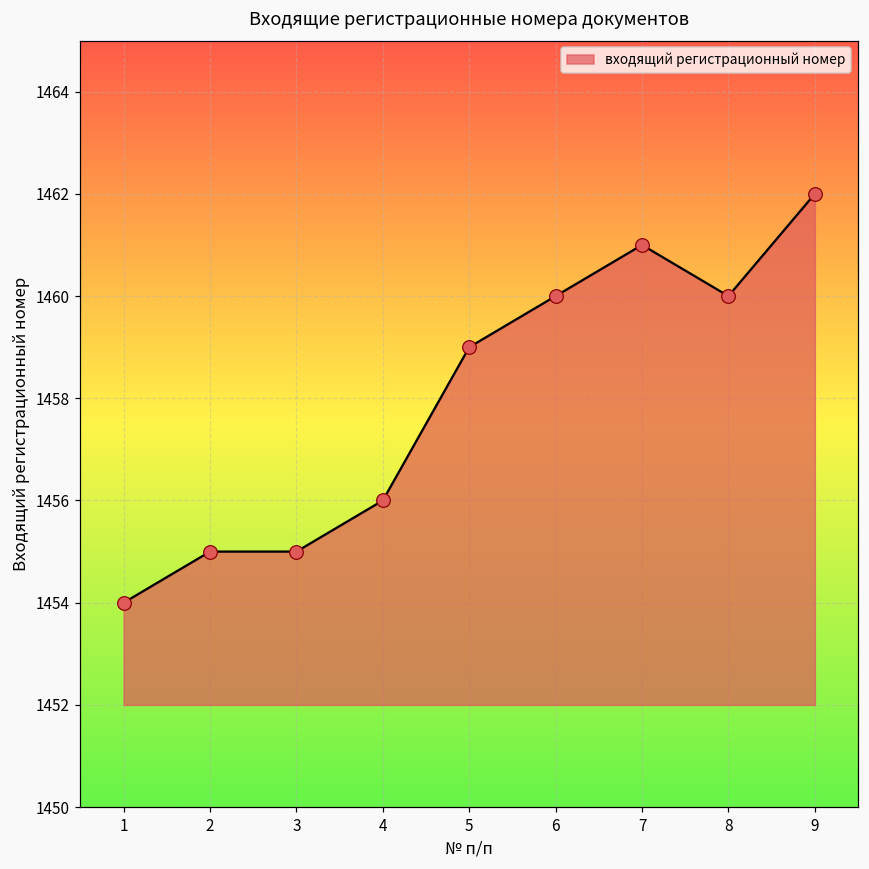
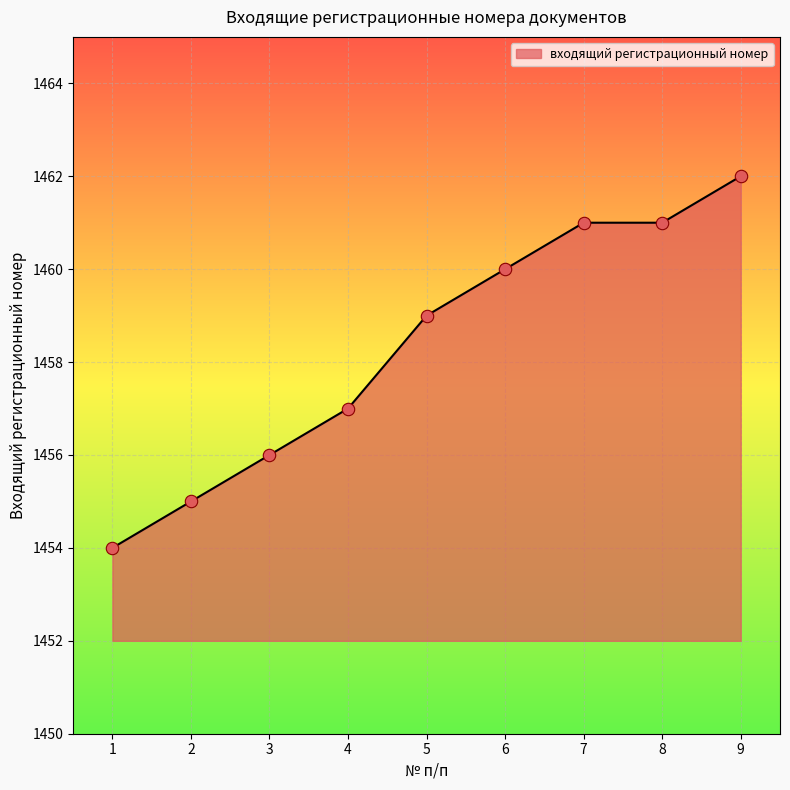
3: 1455 -> 1456
4: 1456 -> 1457
8: 1460 -> 1461
